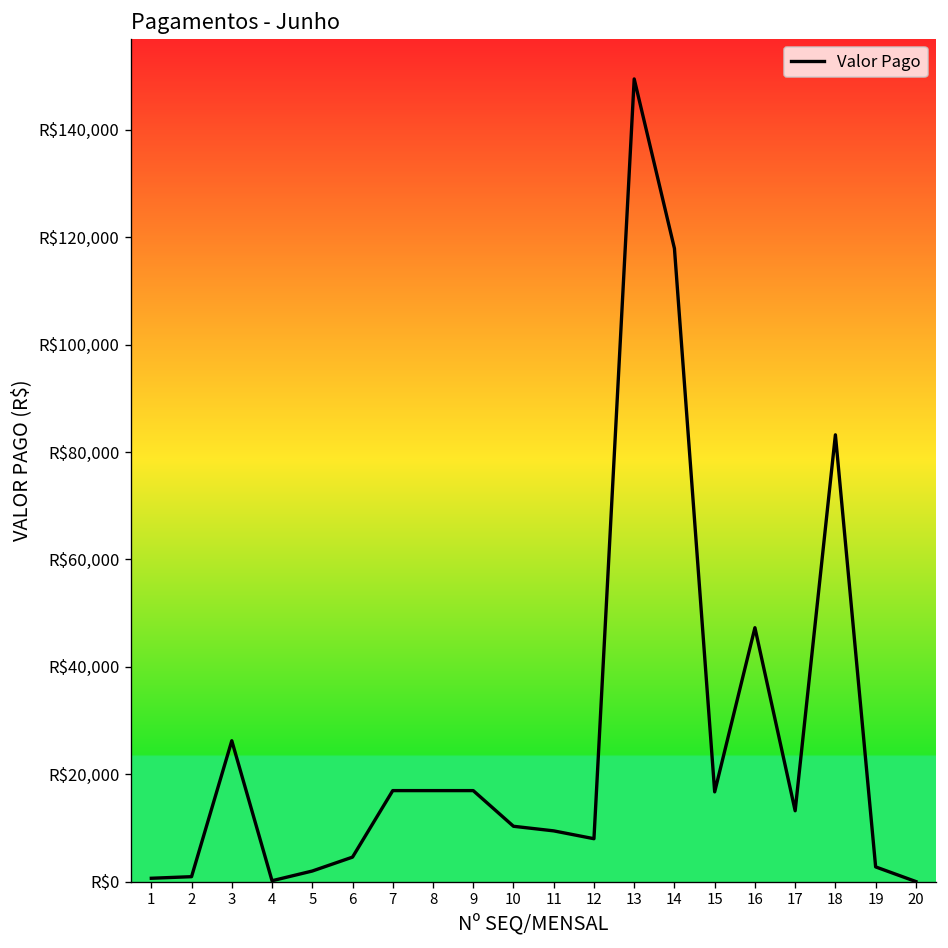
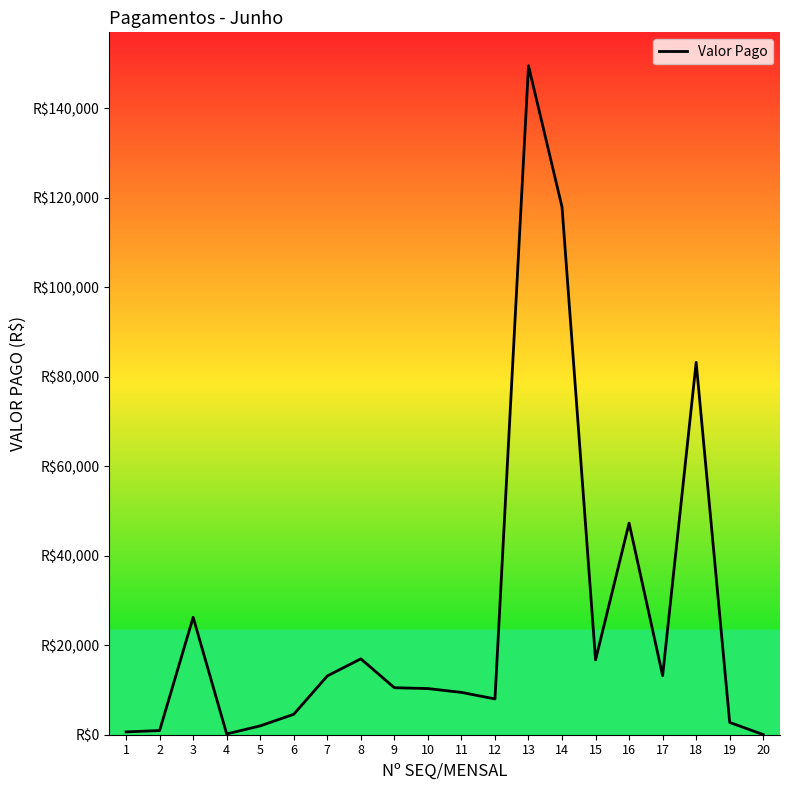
7: R$17,000 -> R$13,000
9: R$17,000 -> R$11,000
